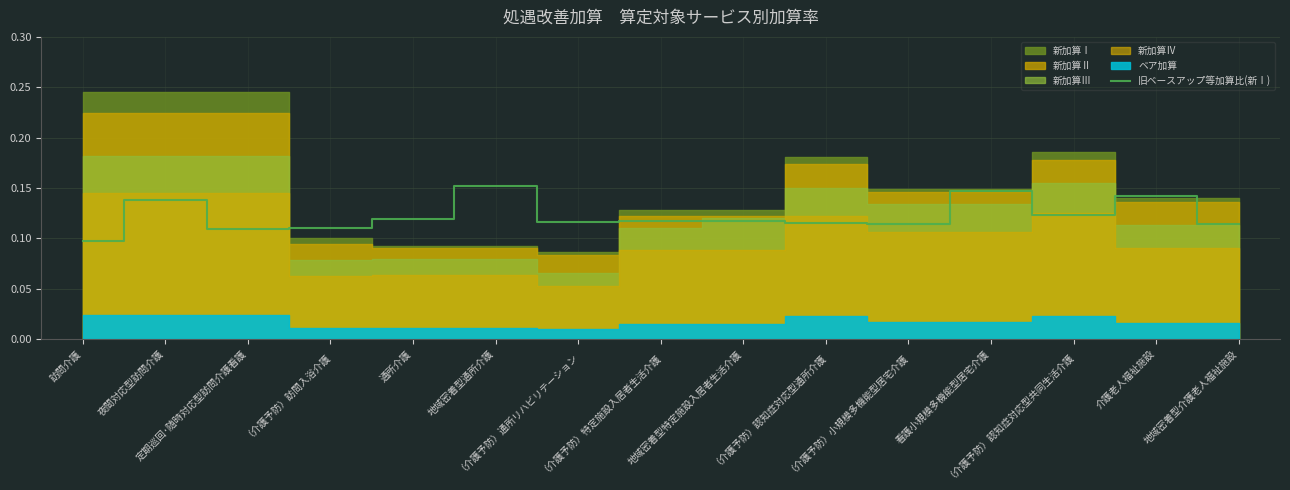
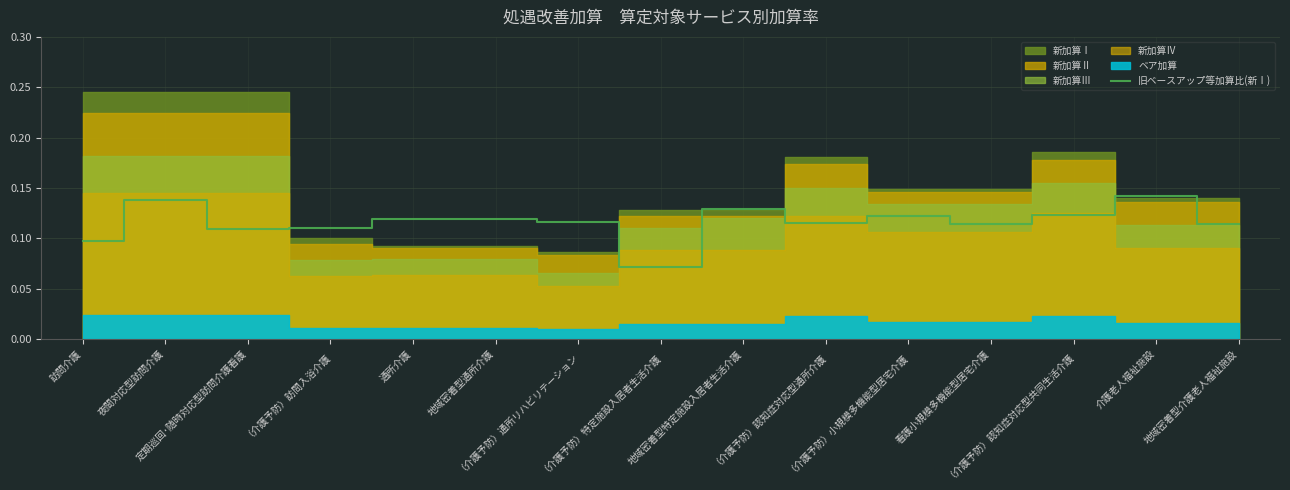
旧ベースアップ等加算比(新Ⅰ), 地域密着型通所介護: 0.152 -> 0.119
旧ベースアップ等加算比(新Ⅰ), （介護予防）特定施設入居者生活介護: 0.117 -> 0.072
旧ベースアップ等加算比(新Ⅰ), 地域密着型特定施設入居者生活介護: 0.117 -> 0.129
旧ベースアップ等加算比(新Ⅰ), （介護予防）小規模多機能型居宅介護: 0.114 -> 0.122
旧ベースアップ等加算比(新Ⅰ), 看護小規模多機能型居宅介護: 0.147 -> 0.114
